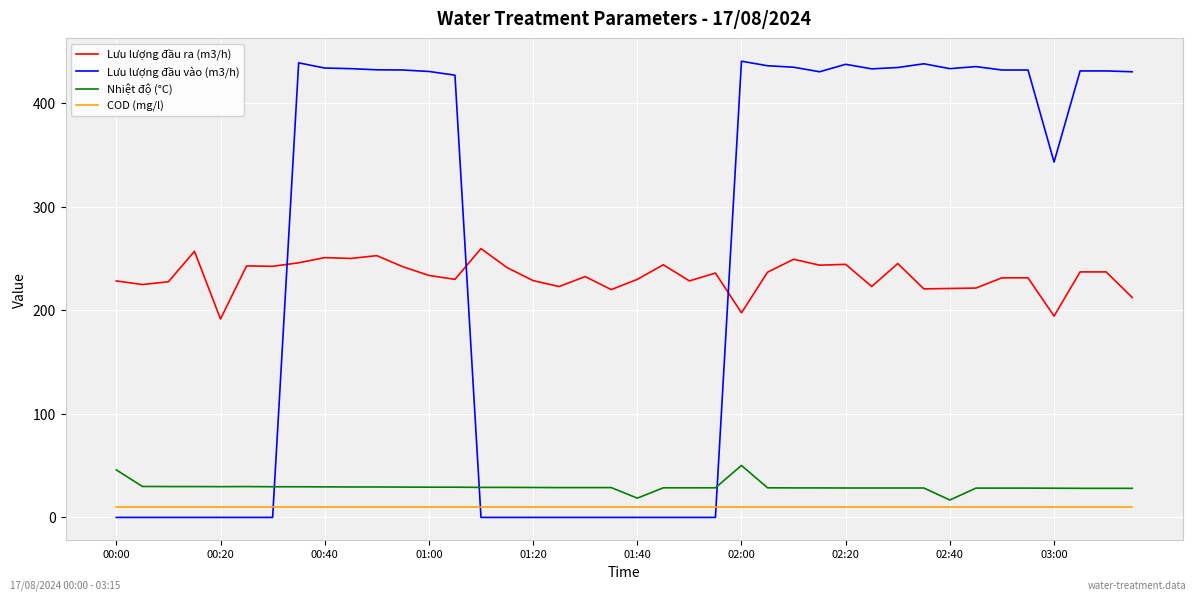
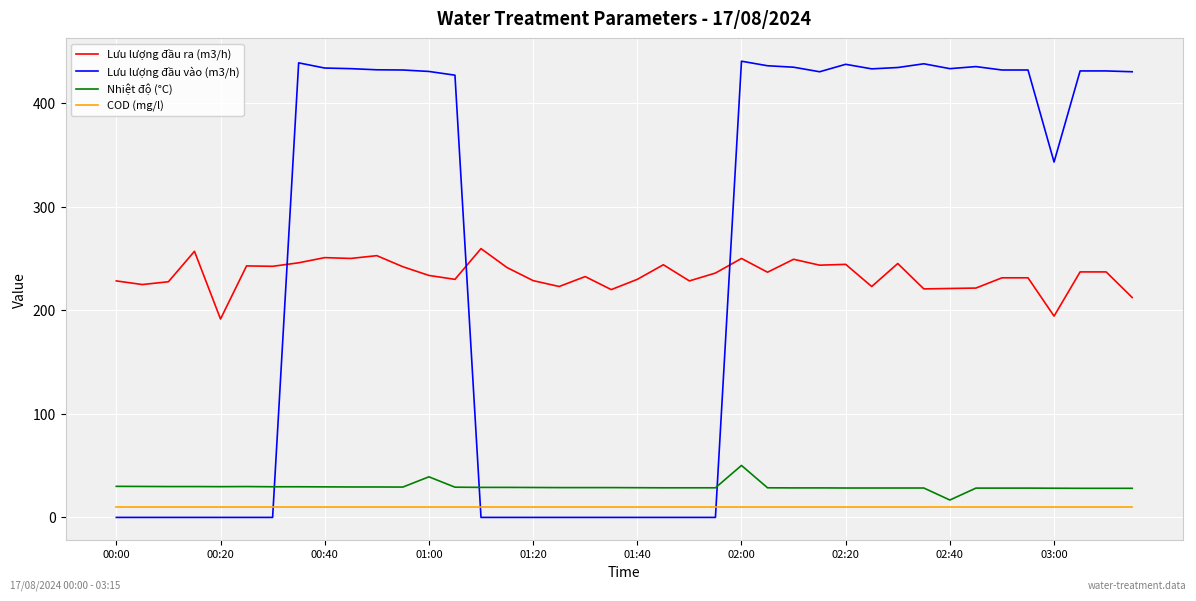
Nhiệt độ (°C), 00:00: 46 -> 30
Nhiệt độ (°C), 01:00: 29 -> 39
Nhiệt độ (°C), 01:40: 19 -> 29
Lưu lượng đầu ra (m3/h), 02:00: 198 -> 250
